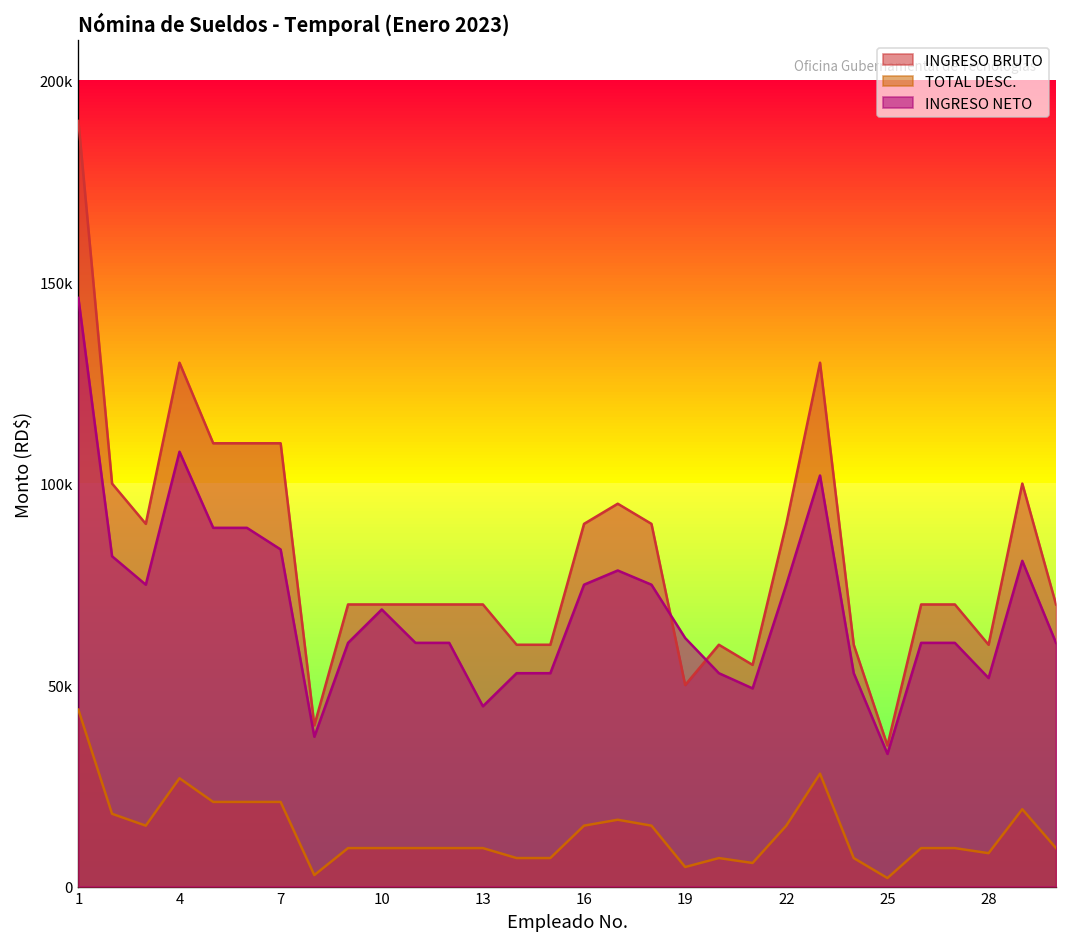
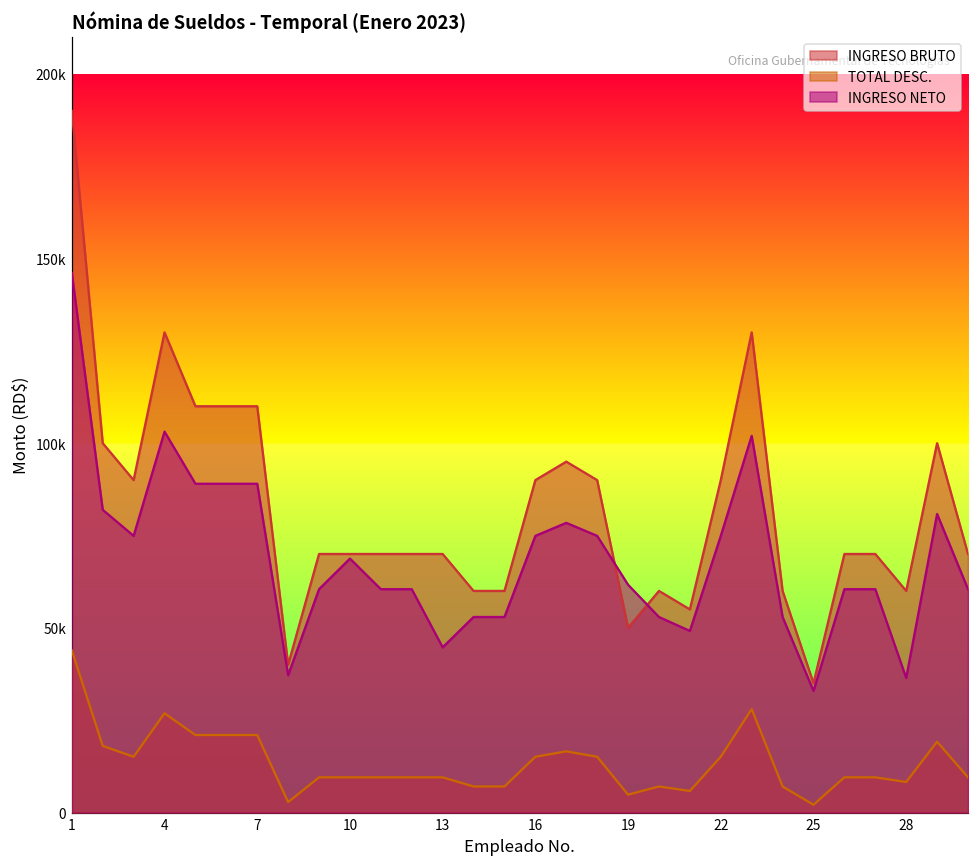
INGRESO NETO, 4: 108000 -> 103000
INGRESO NETO, 7: 84000 -> 89000
INGRESO NETO, 28: 52000 -> 36000
